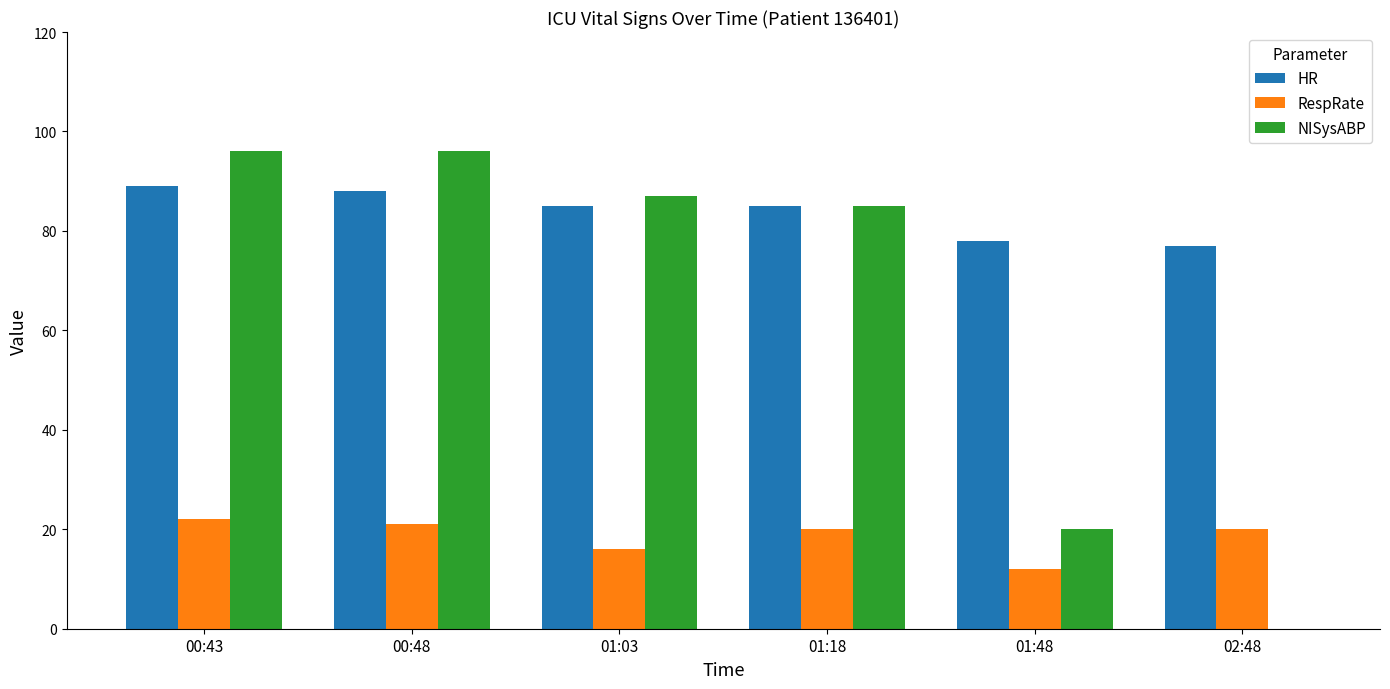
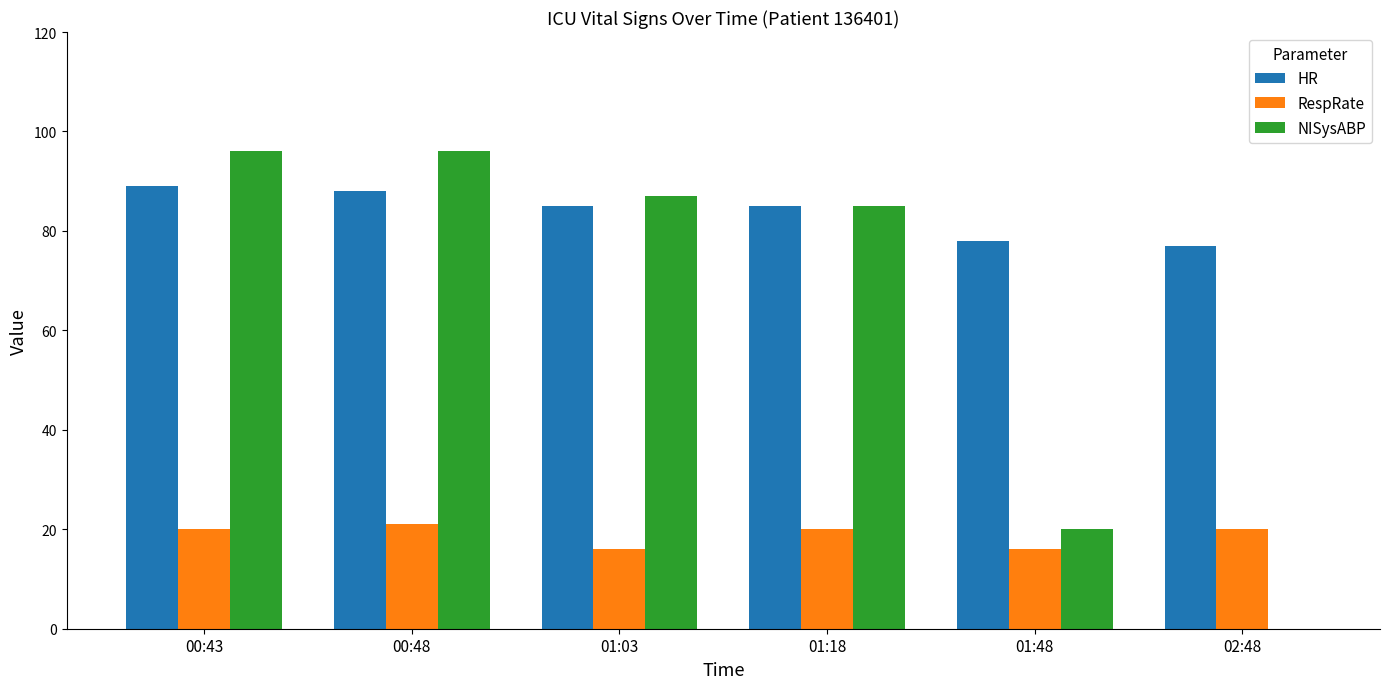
RespRate, 00:43: 22 -> 20
RespRate, 01:48: 12 -> 16
